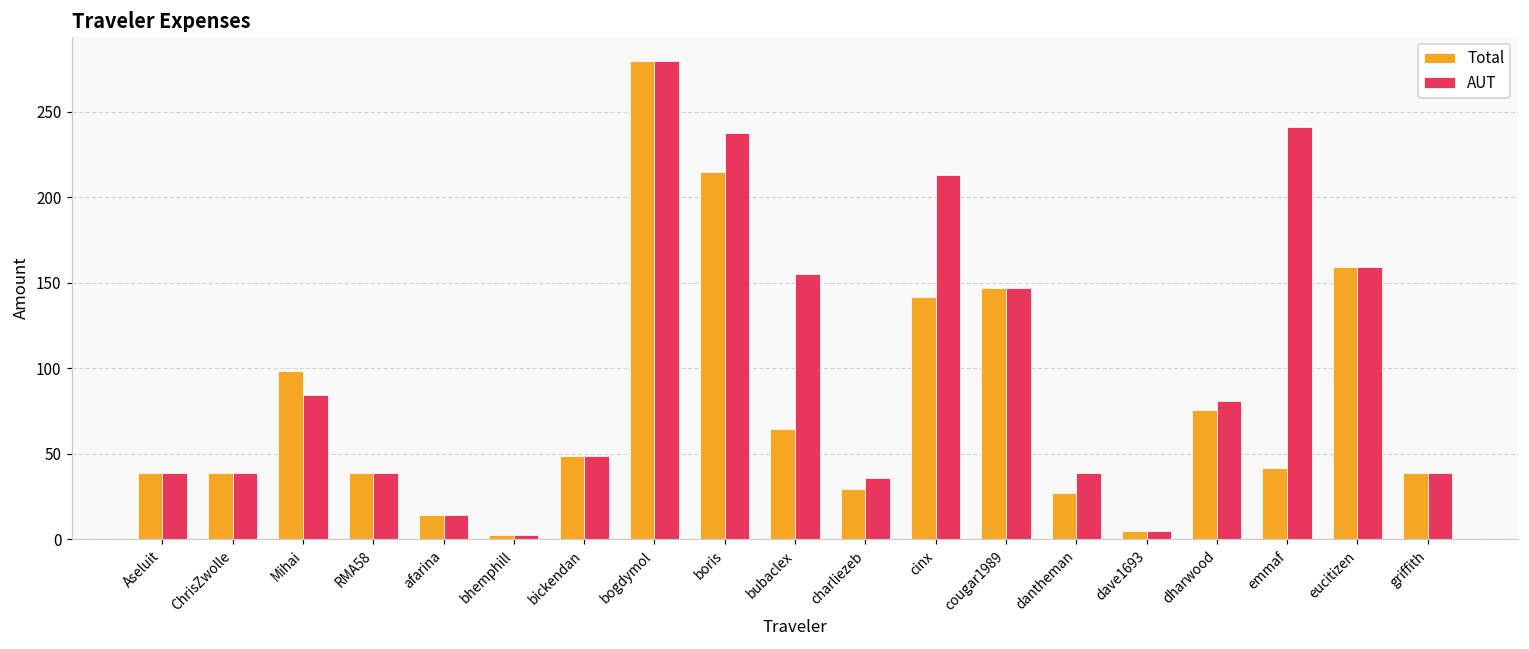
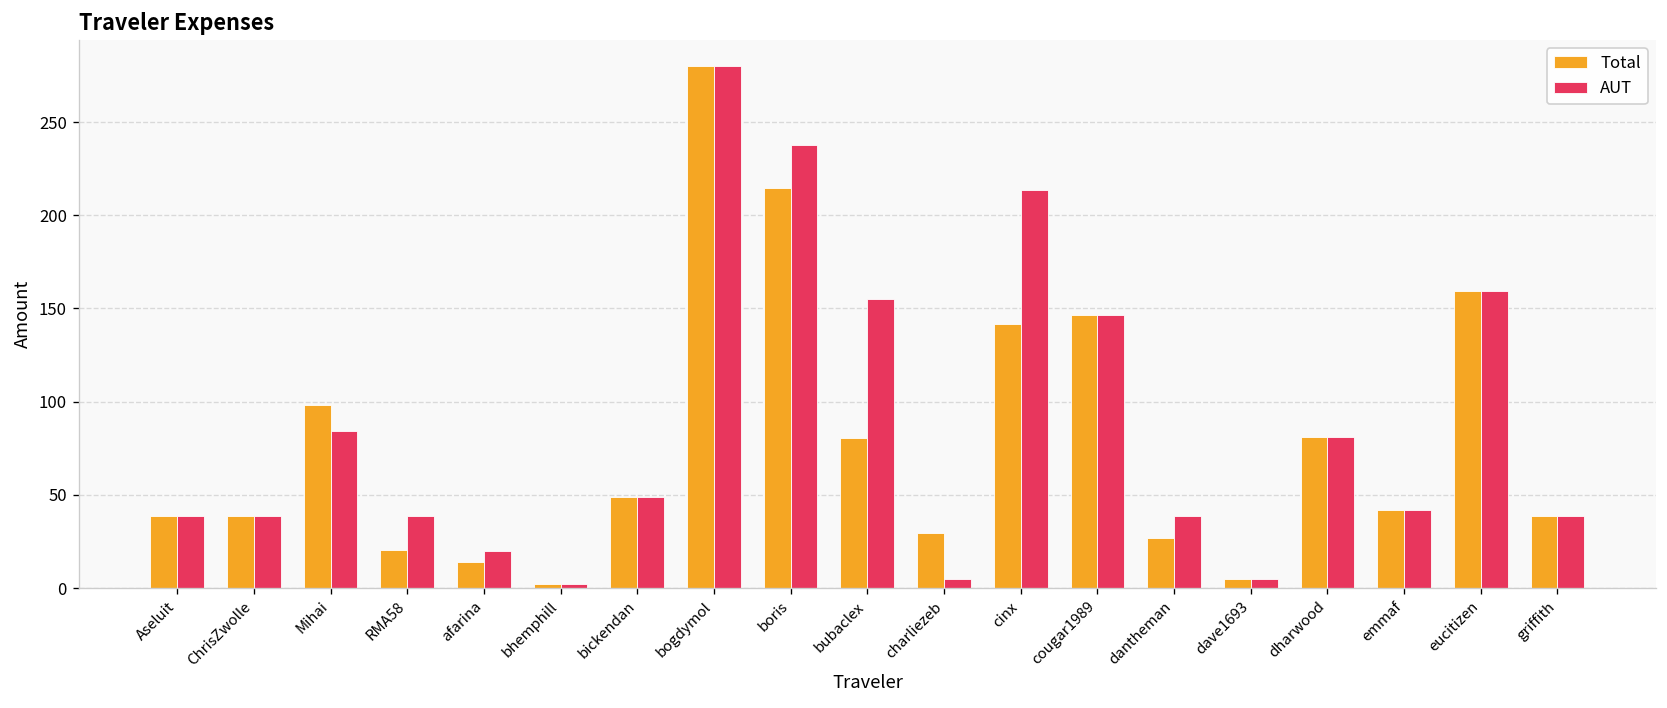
Total, RMA58: 39 -> 20
AUT, afarina: 14 -> 20
Total, bubaclex: 64 -> 80
AUT, charliezeb: 36 -> 5
Total, dharwood: 76 -> 81
AUT, emmaf: 241 -> 42
